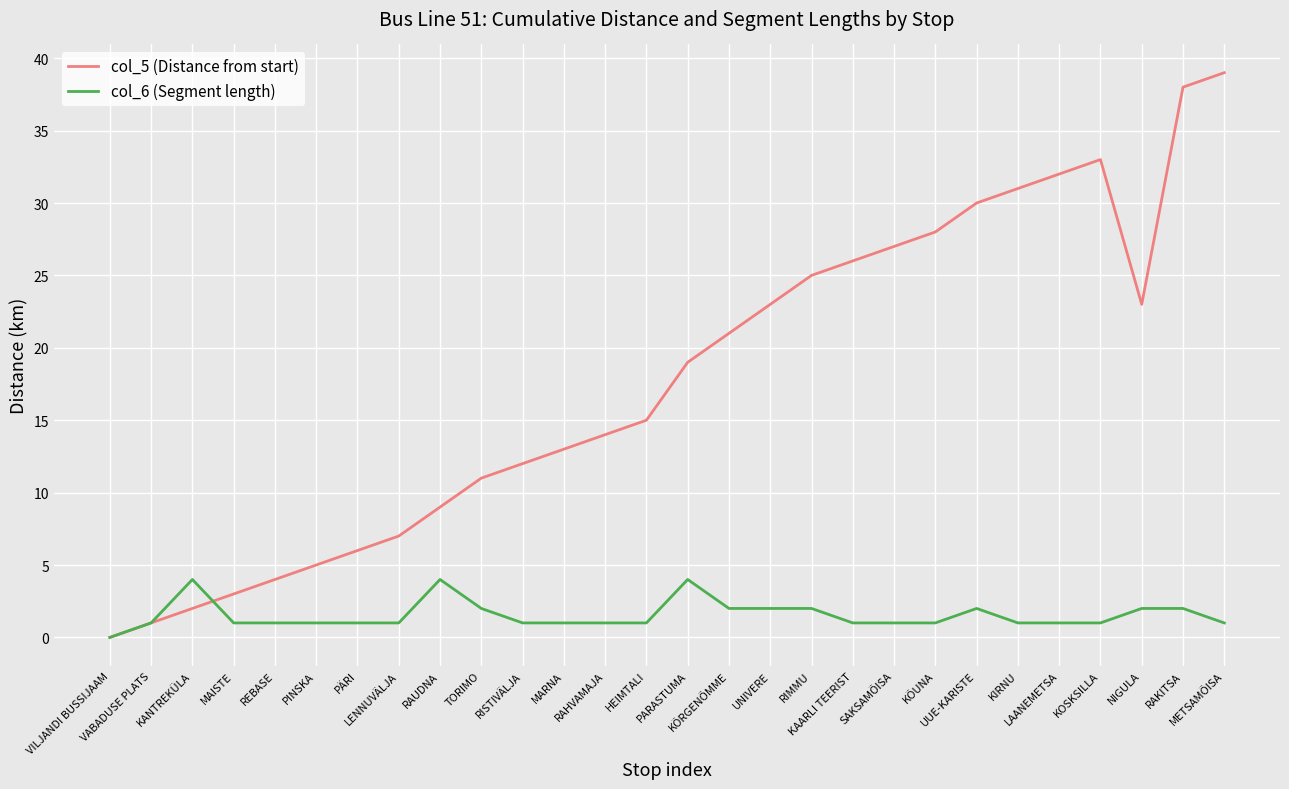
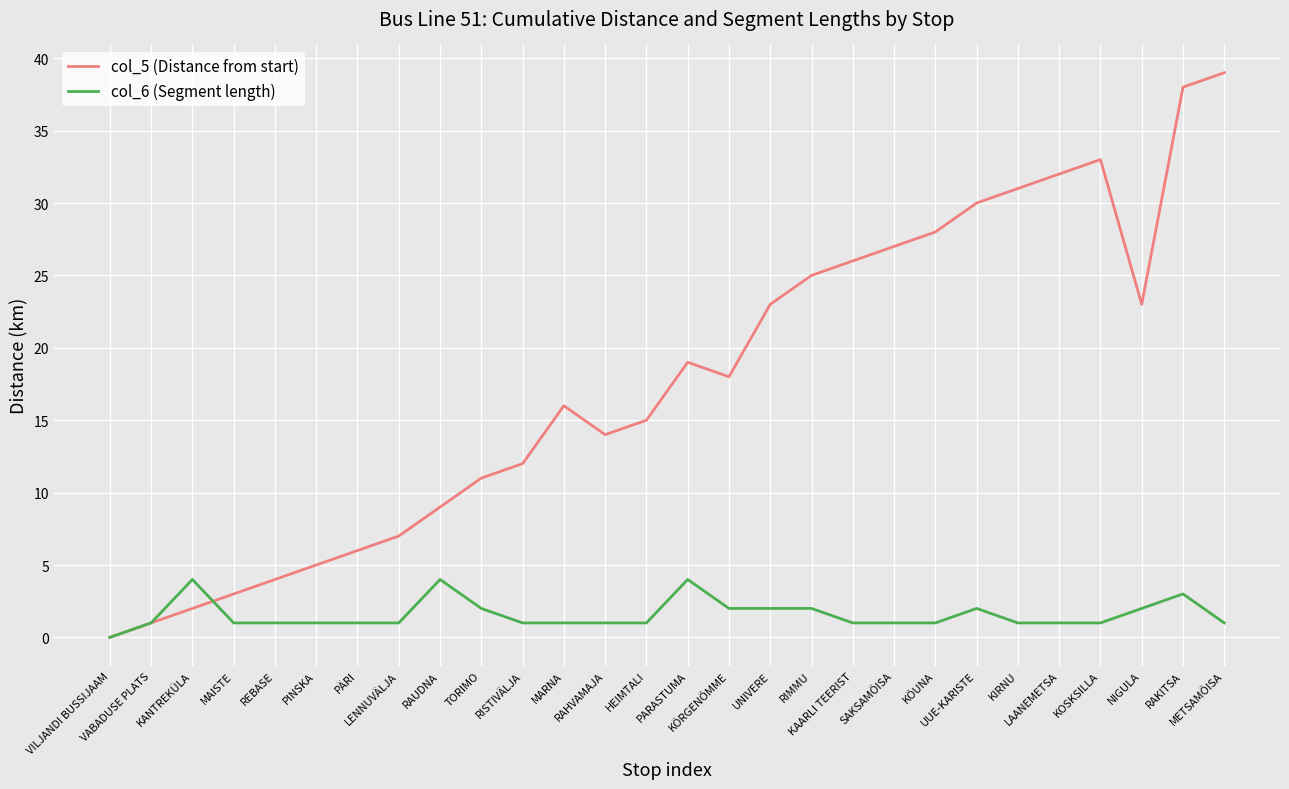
col_5 (Distance from start), MARNA: 13 -> 16
col_5 (Distance from start), KÕRGENÕMME: 21 -> 18
col_6 (Segment length), RAKITSA: 2 -> 3
